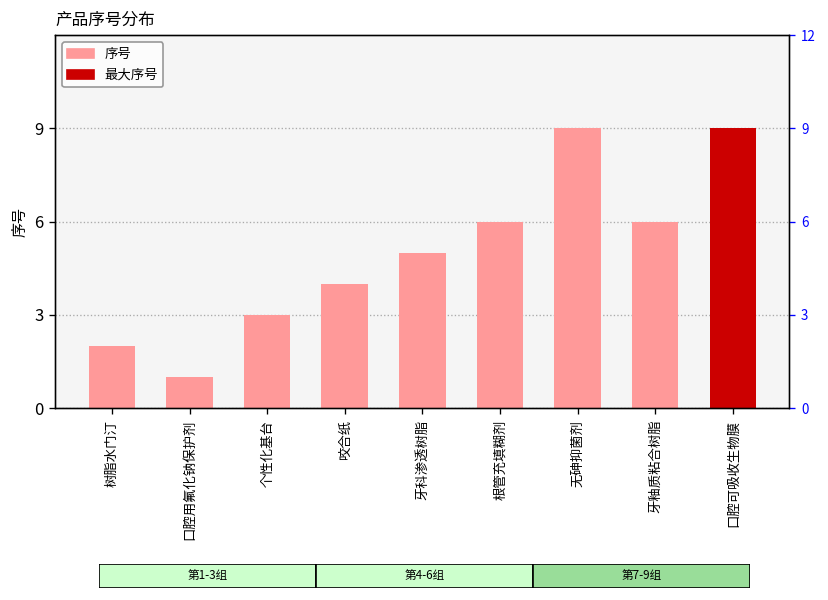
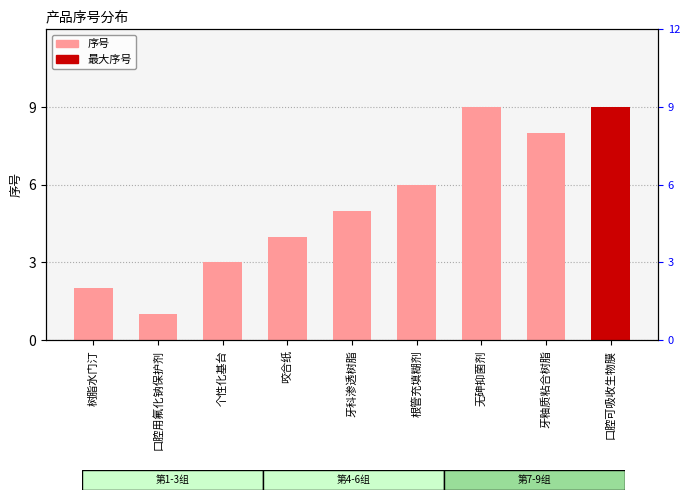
牙釉质粘合树脂: 6 -> 8
